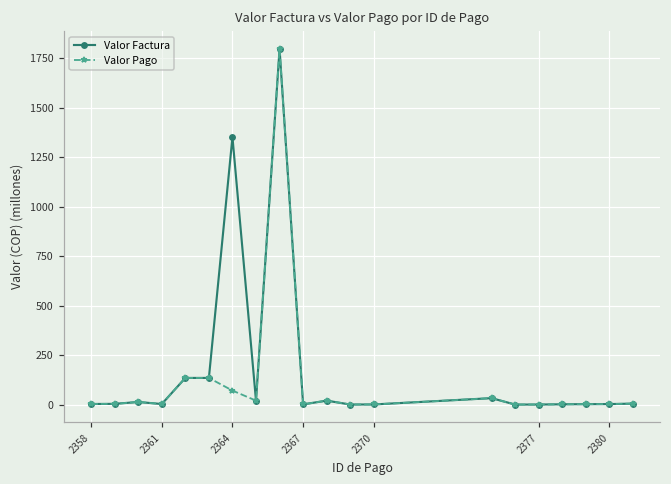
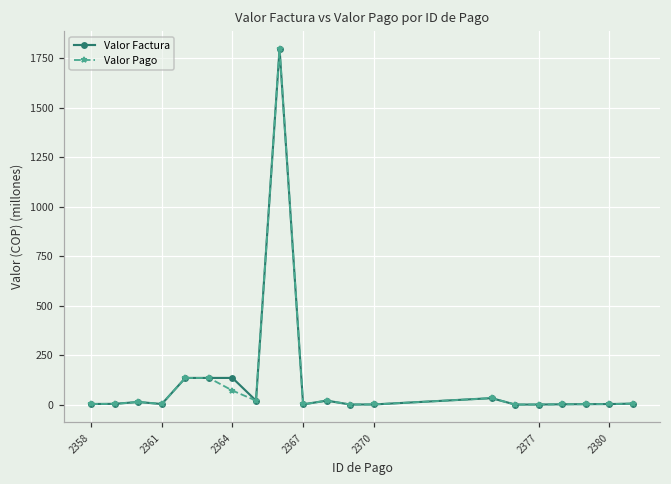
Valor Factura, 2364: 1350 -> 130
